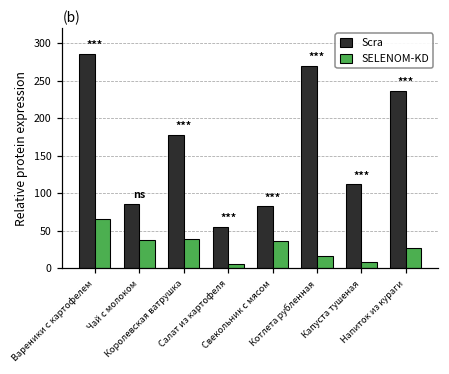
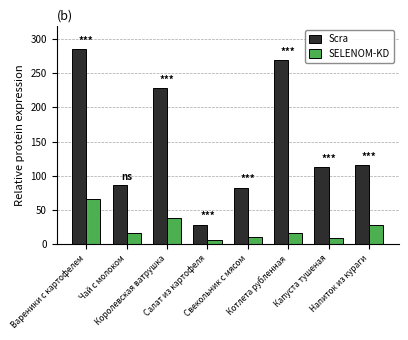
SELENOM-KD, Чай с молоком: 40 -> 20
Scra, Королевская ватрушка: 180 -> 230
Scra, Салат из картофеля: 60 -> 30
SELENOM-KD, Свекольник с мясом: 40 -> 10
Scra, Напиток из кураги: 240 -> 120
